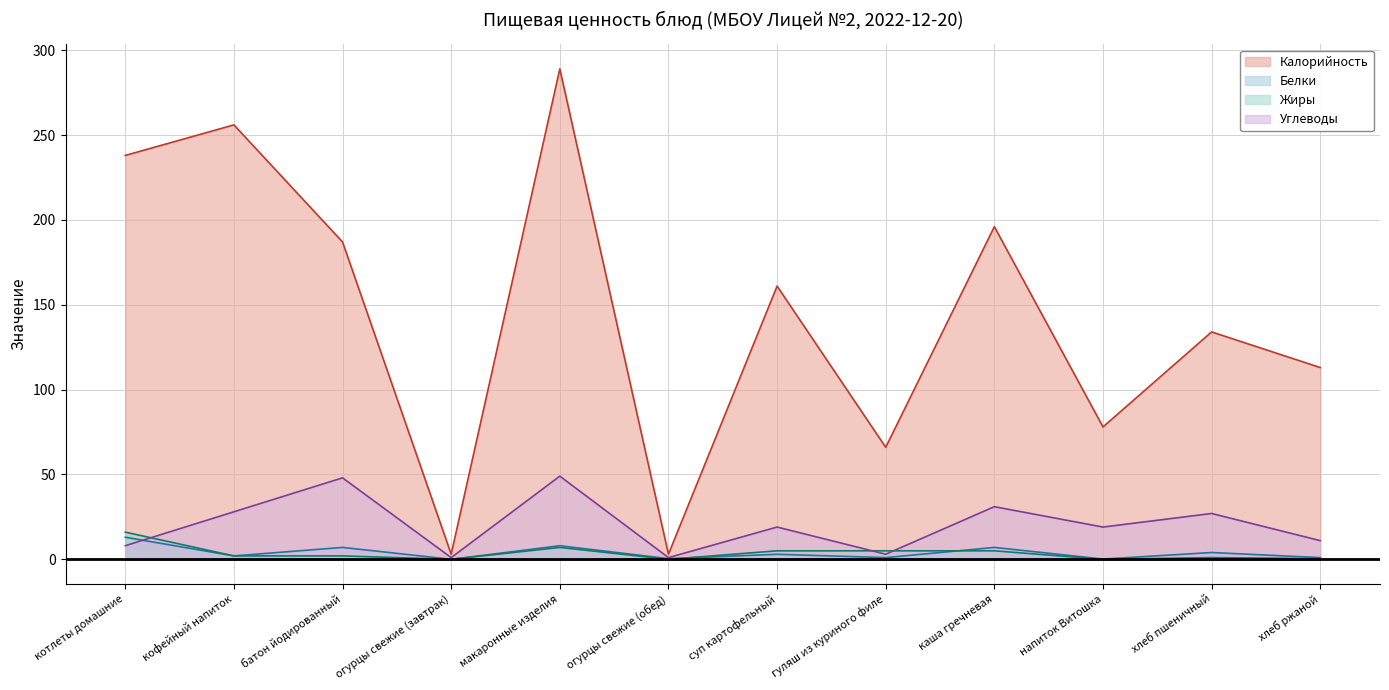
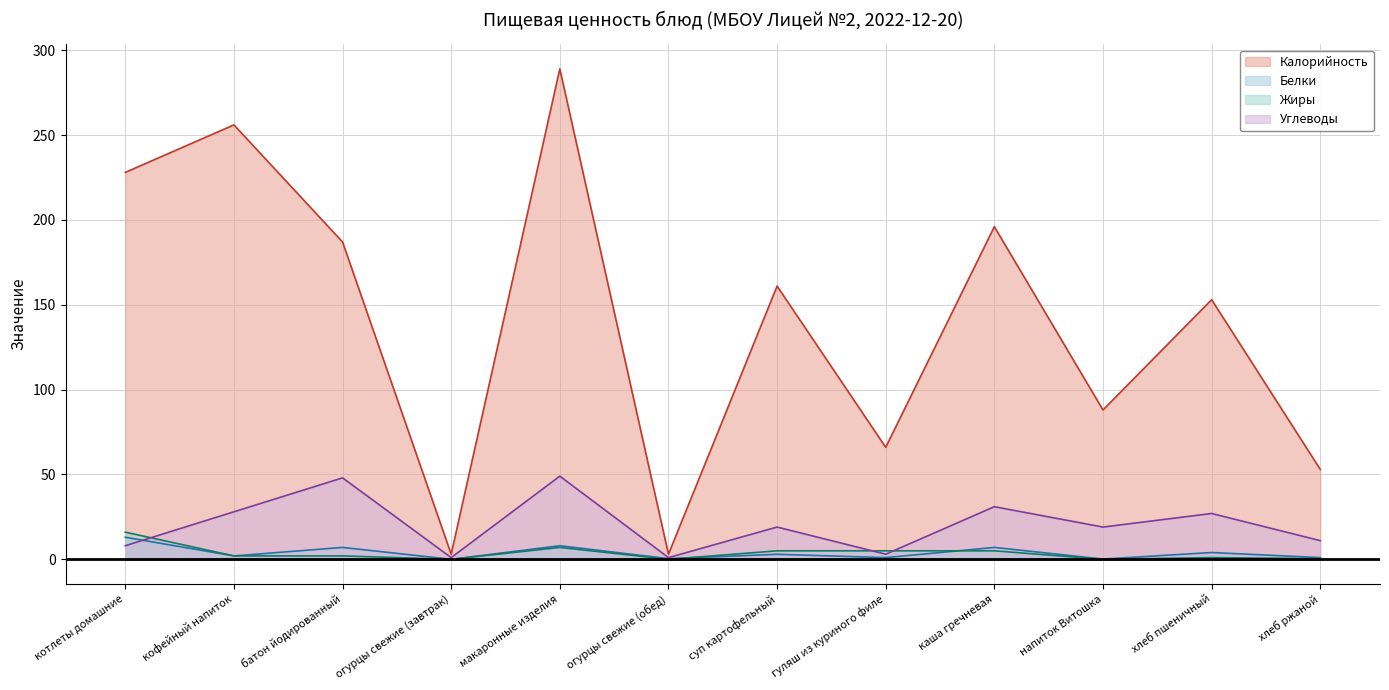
Калорийность, котлеты домашние: 238 -> 228
Калорийность, напиток Витошка: 78 -> 88
Калорийность, хлеб пшеничный: 134 -> 153
Калорийность, хлеб ржаной: 113 -> 53
